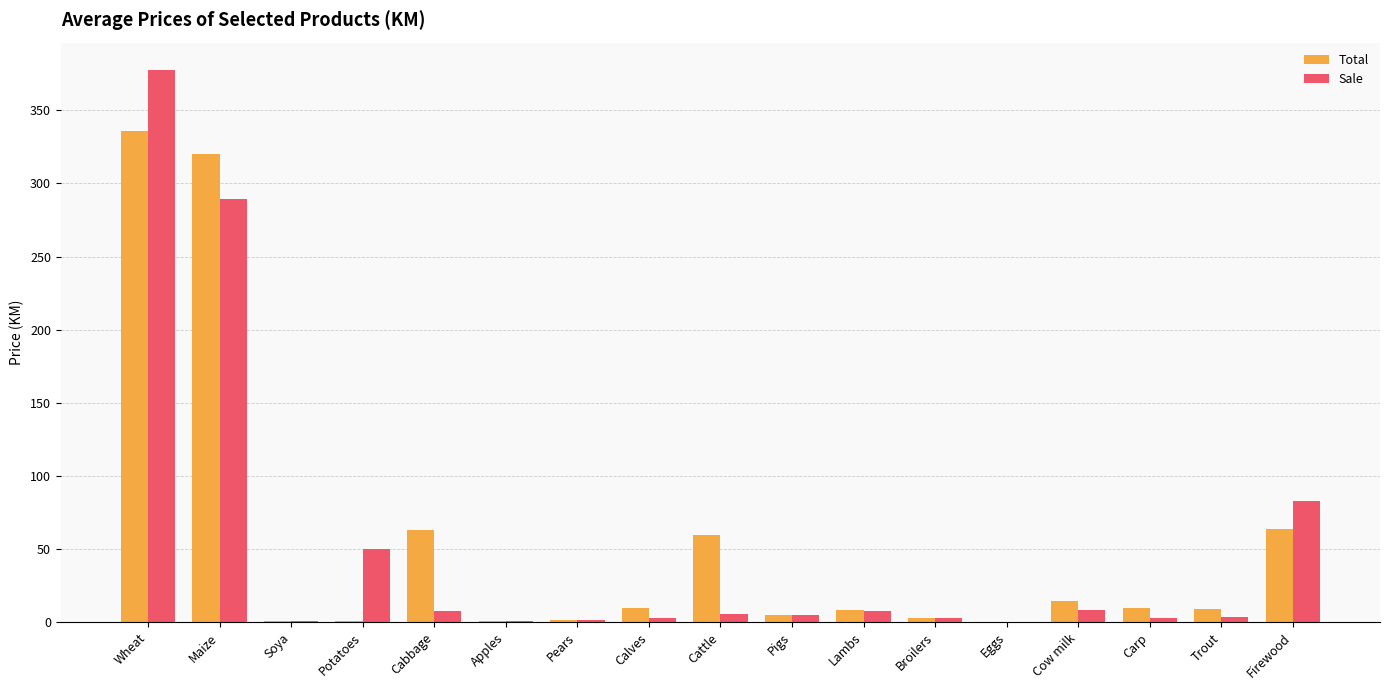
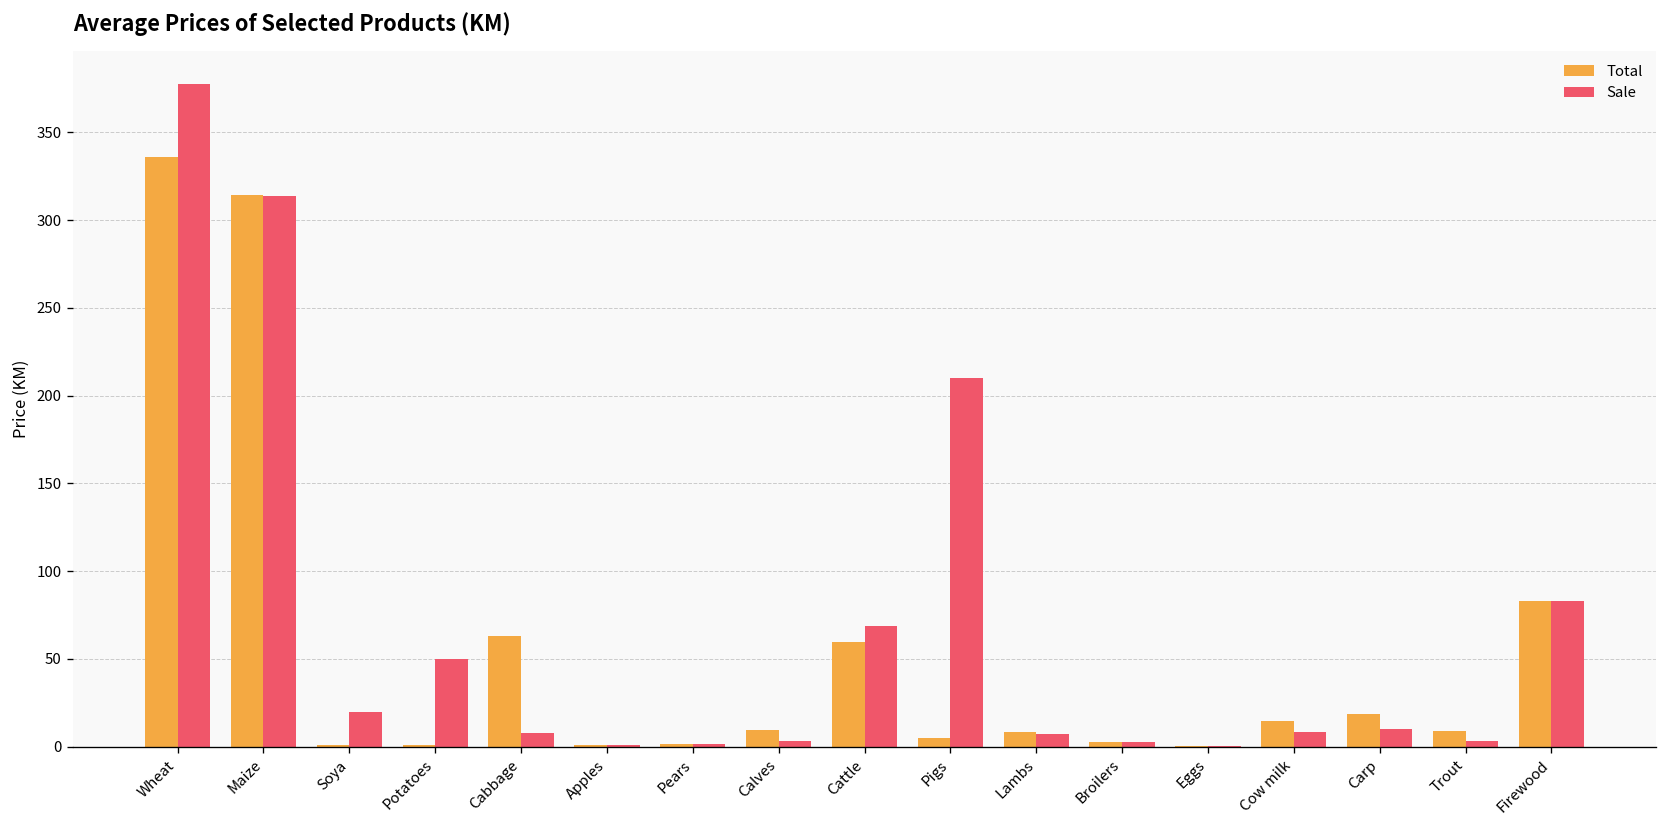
Total, Maize: 320 -> 314
Sale, Maize: 290 -> 314
Sale, Soya: 1 -> 20
Sale, Cattle: 6 -> 69
Sale, Pigs: 5 -> 210
Total, Carp: 10 -> 19
Sale, Carp: 3 -> 10
Total, Firewood: 64 -> 83
